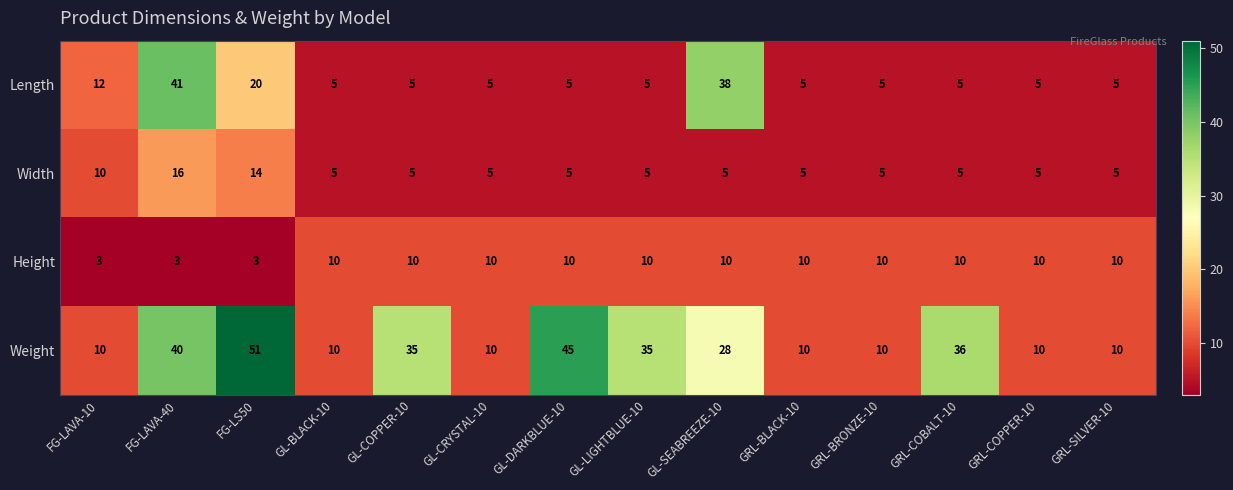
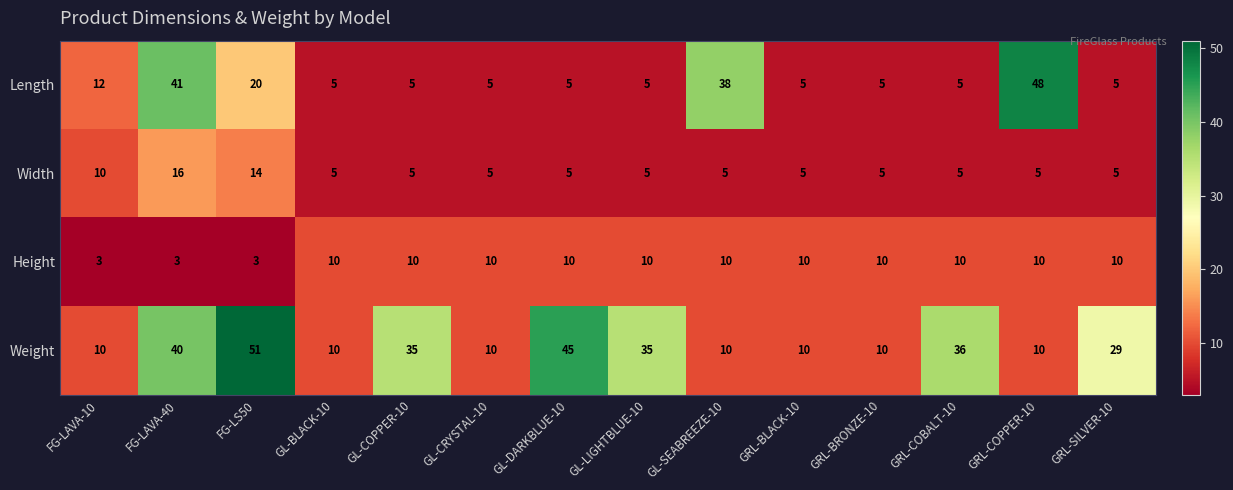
Length, GRL-COPPER-10: 5 -> 48
Weight, GL-SEABREEZE-10: 28 -> 10
Weight, GRL-SILVER-10: 10 -> 29
